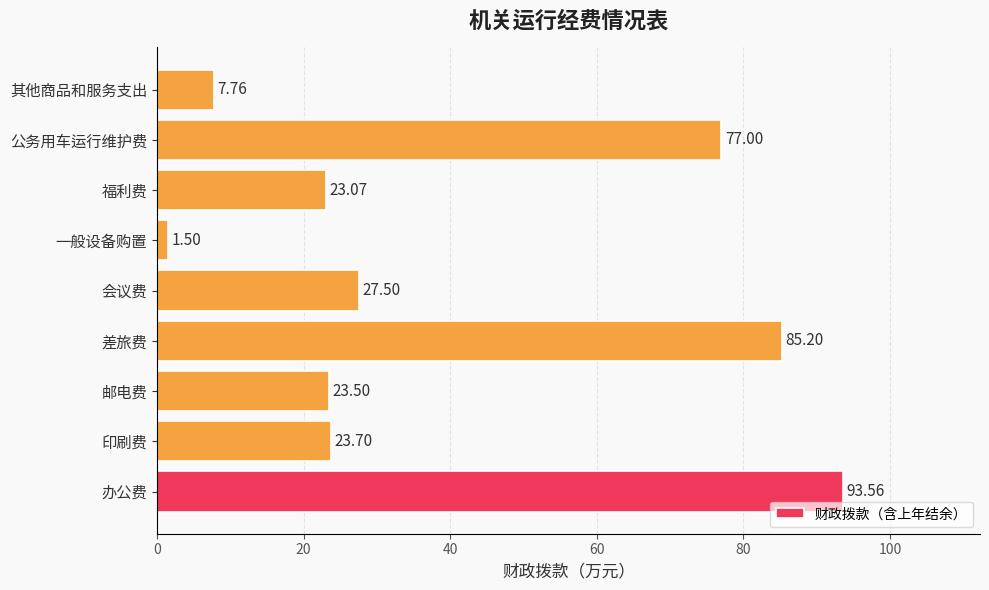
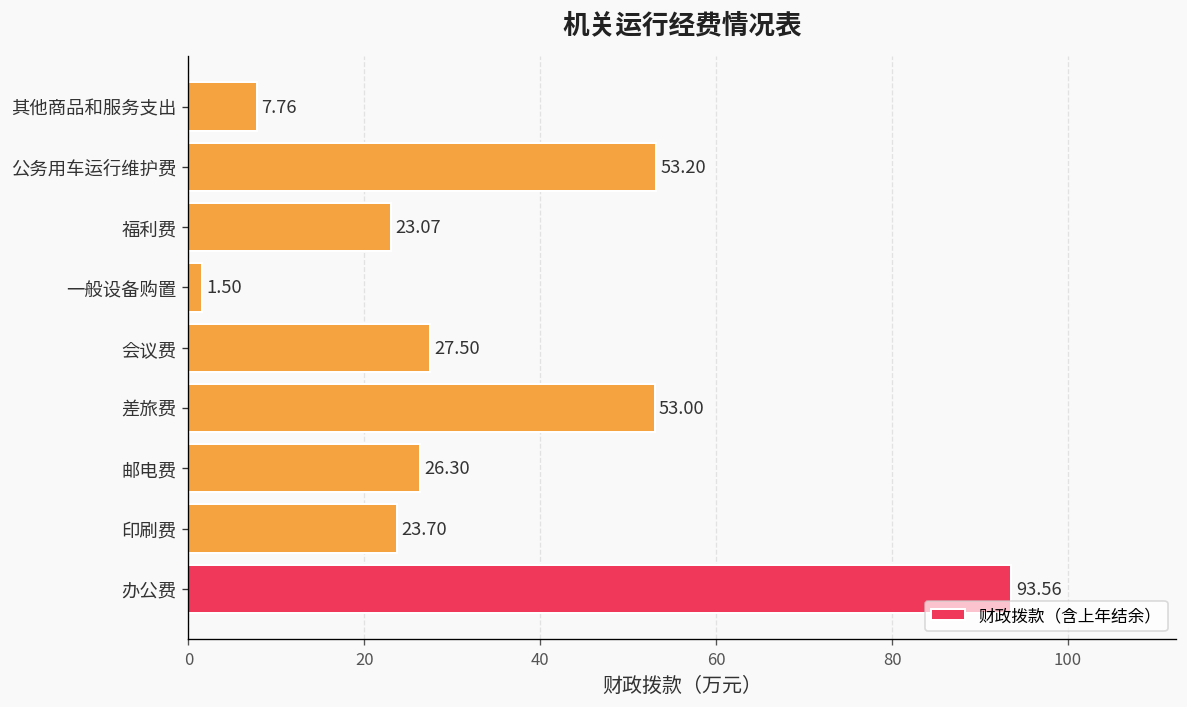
公务用车运行维护费: 77.00 -> 53.20
差旅费: 85.20 -> 53.00
邮电费: 23.50 -> 26.30
